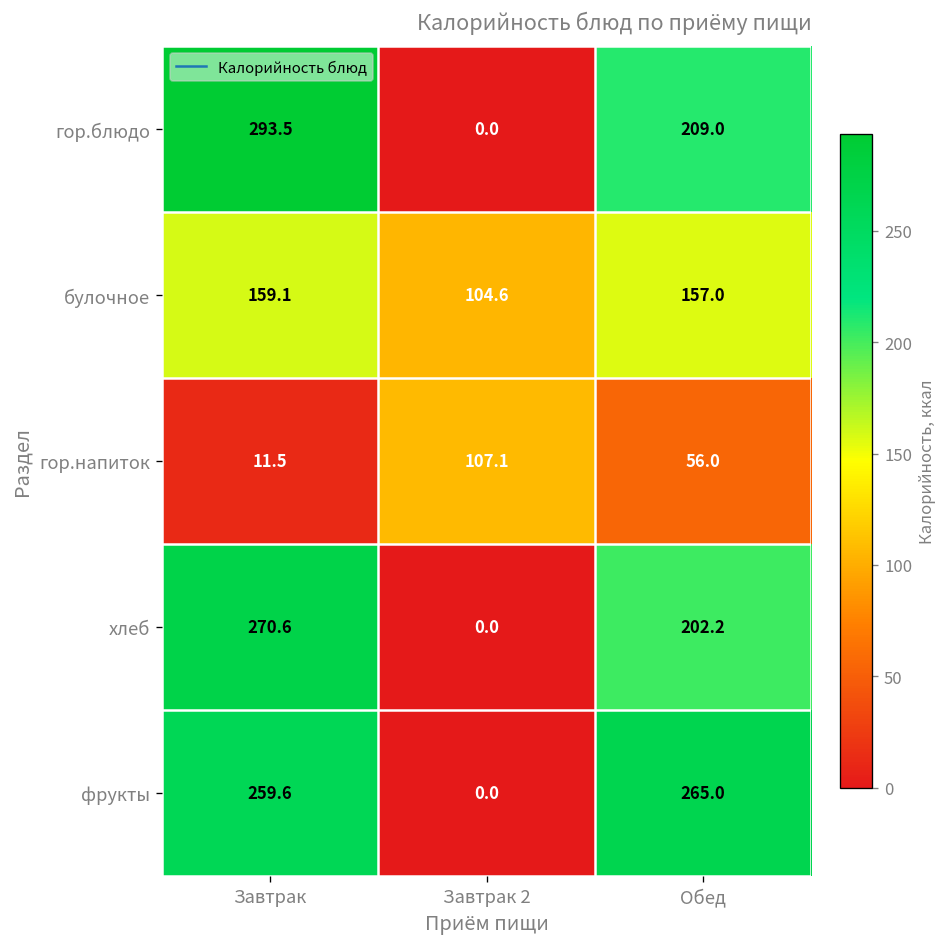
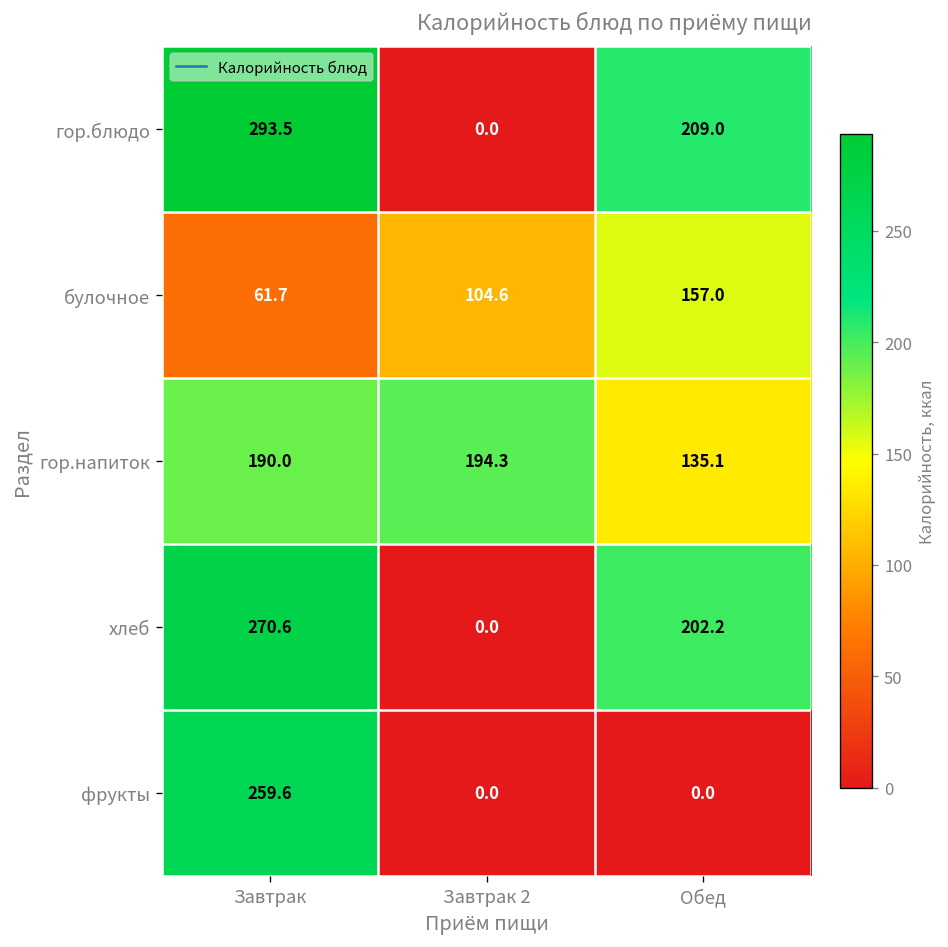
булочное, Завтрак: 159.1 -> 61.7
гор.напиток, Завтрак: 11.5 -> 190.0
гор.напиток, Завтрак 2: 107.1 -> 194.3
гор.напиток, Обед: 56.0 -> 135.1
фрукты, Обед: 265.0 -> 0.0
